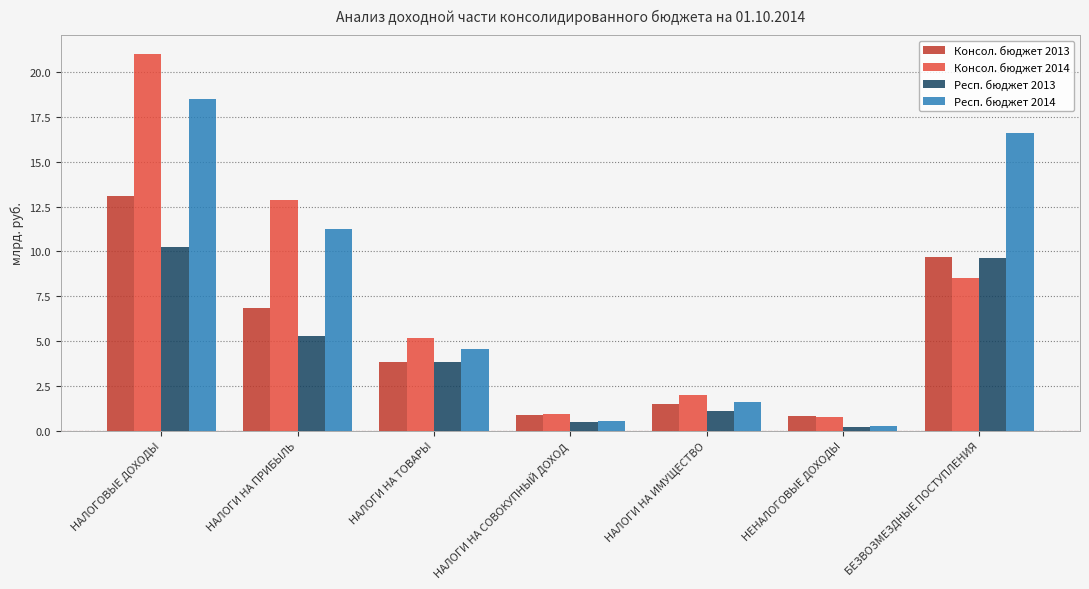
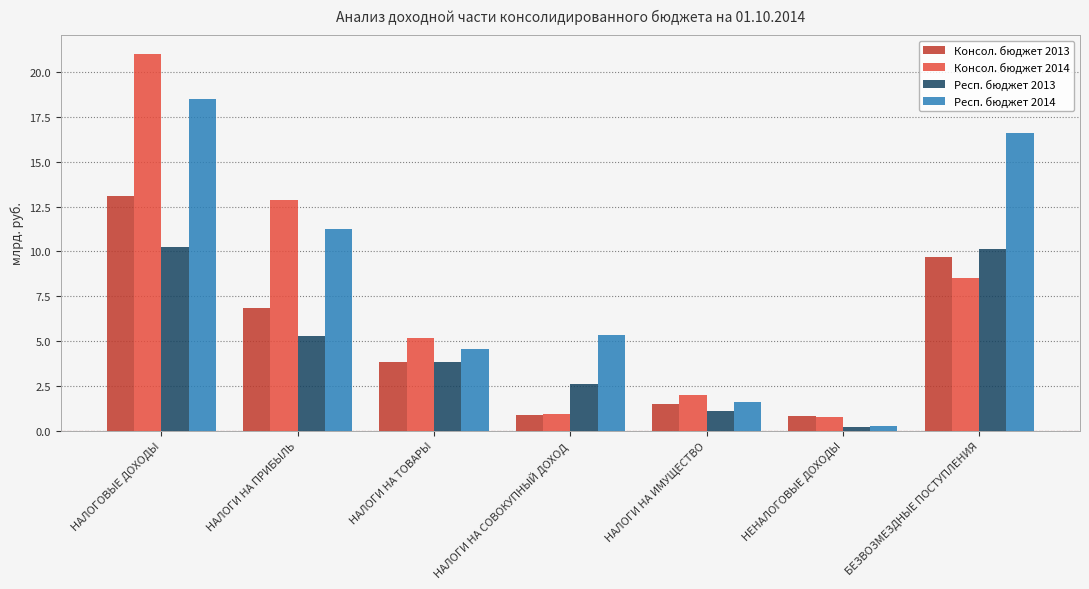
Респ. бюджет 2013, НАЛОГИ НА СОВОКУПНЫЙ ДОХОД: 0.5 -> 2.6
Респ. бюджет 2014, НАЛОГИ НА СОВОКУПНЫЙ ДОХОД: 0.5 -> 5.4
Респ. бюджет 2013, БЕЗВОЗМЕЗДНЫЕ ПОСТУПЛЕНИЯ: 9.6 -> 10.1
